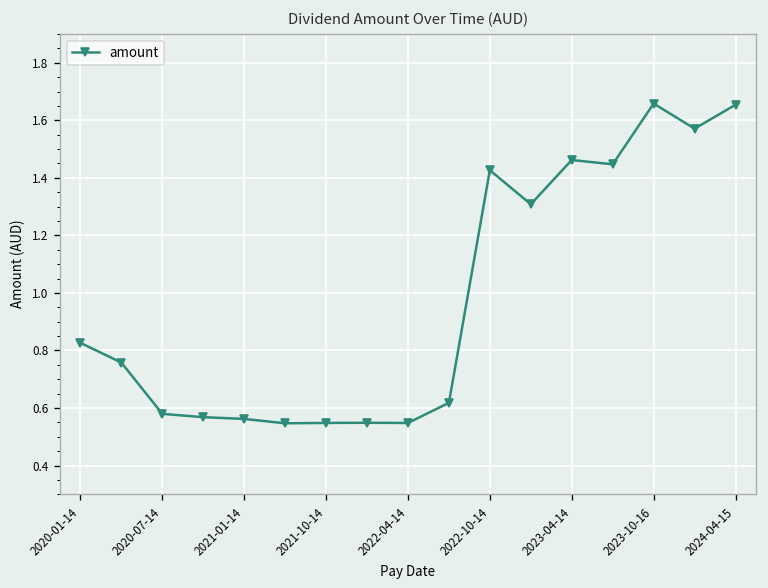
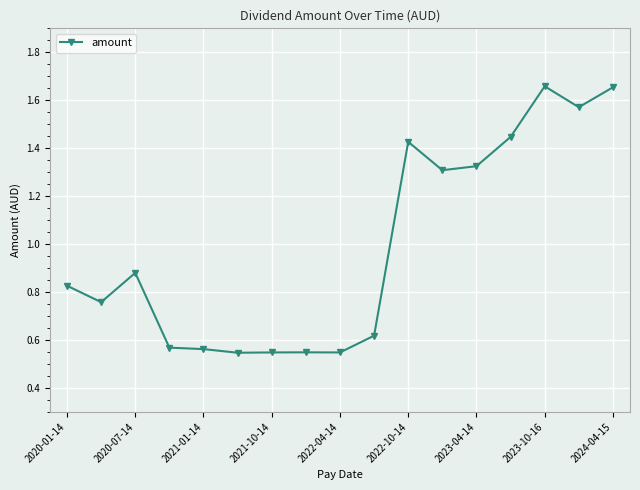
2020-07-14: 0.58 -> 0.88
2023-04-14: 1.46 -> 1.33
